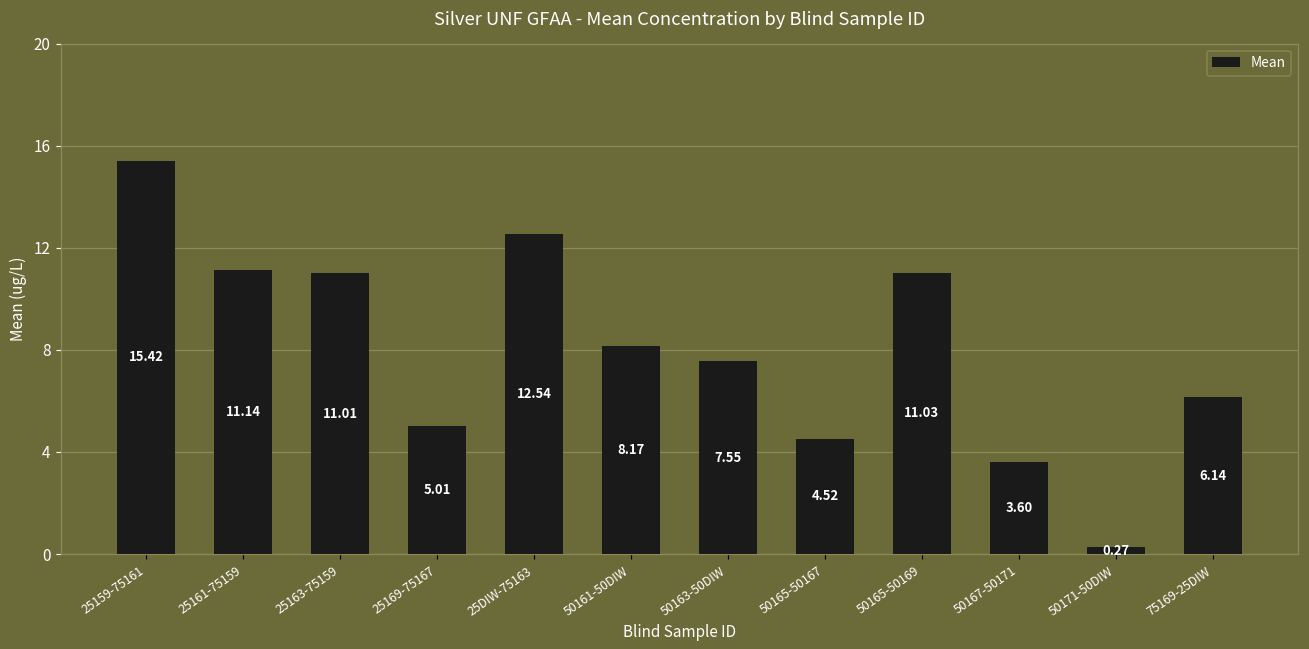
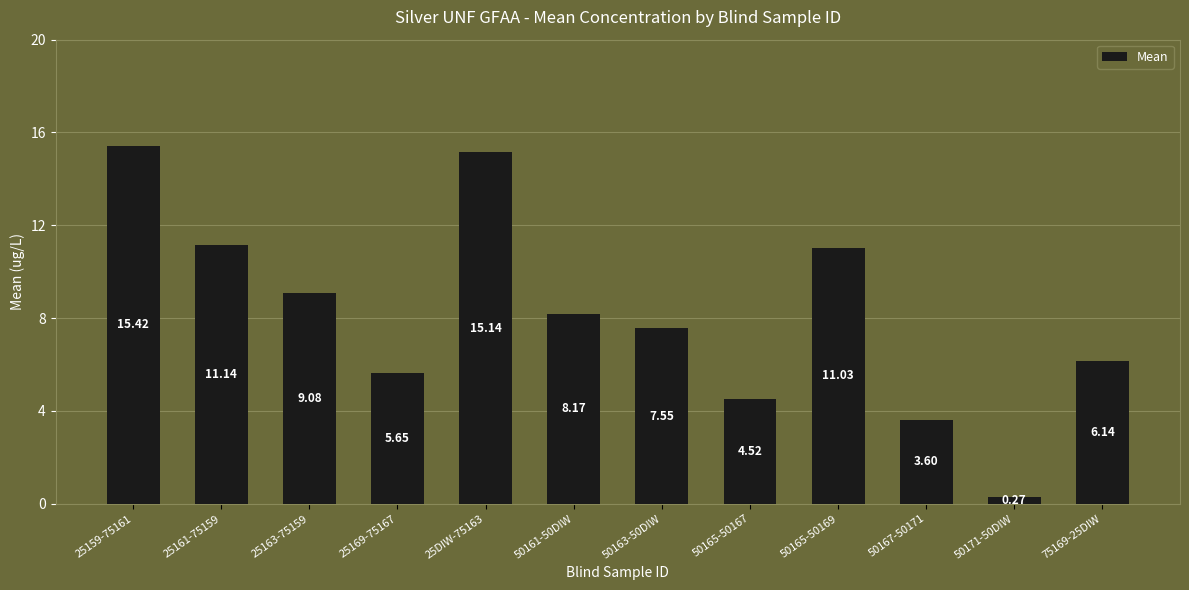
25163-75159: 11.01 -> 9.08
25169-75167: 5.01 -> 5.65
25DIW-75163: 12.54 -> 15.14
